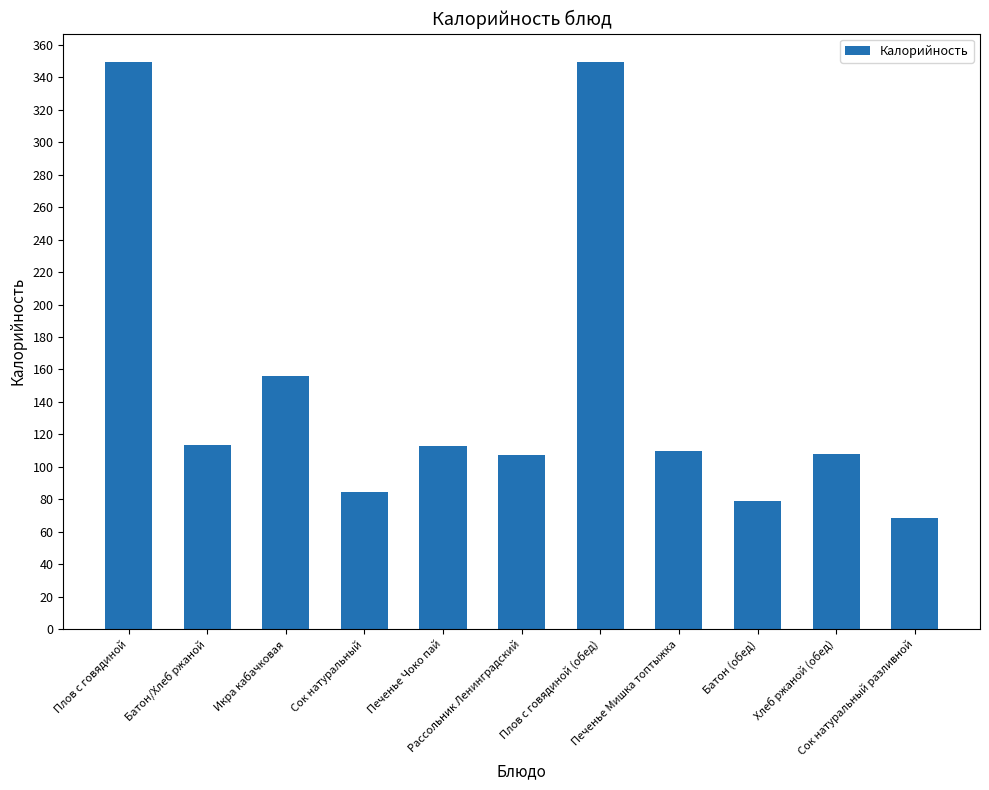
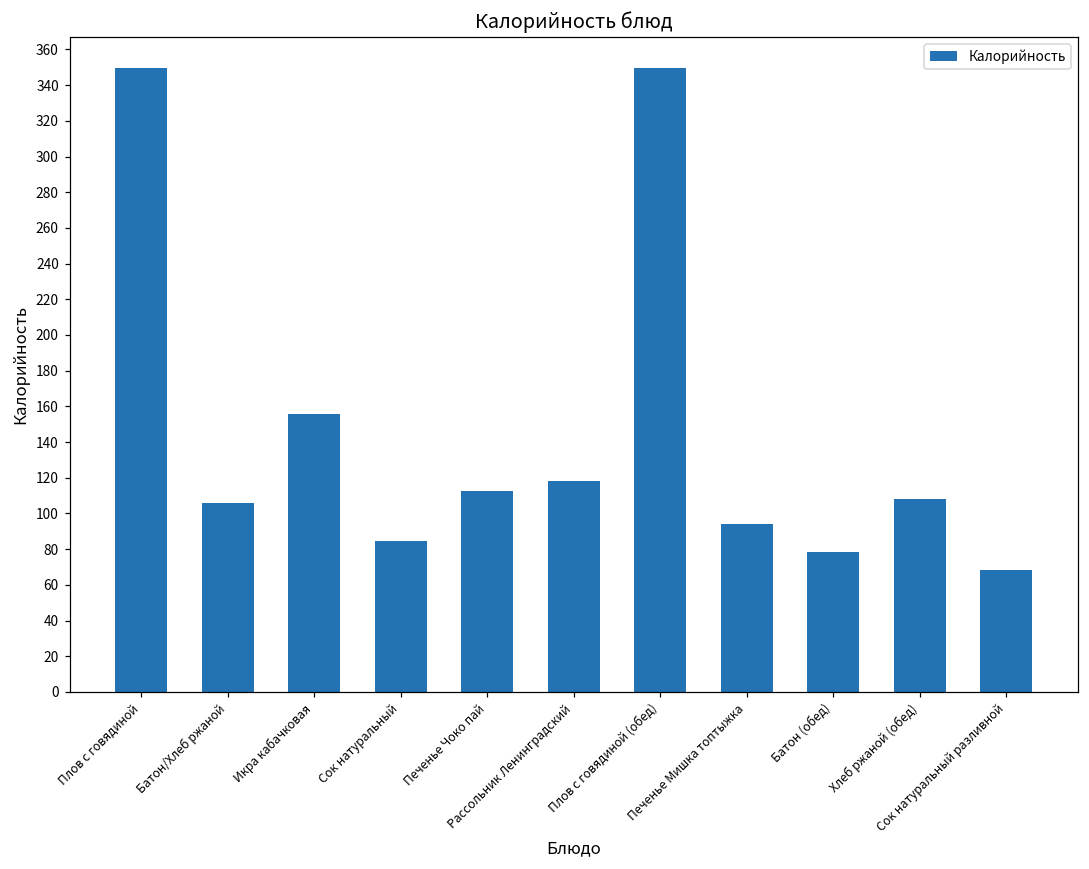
Батон/Хлеб ржаной: 113 -> 106
Рассольник Ленинградский: 107 -> 118
Печенье Мишка топтыжка: 110 -> 94
